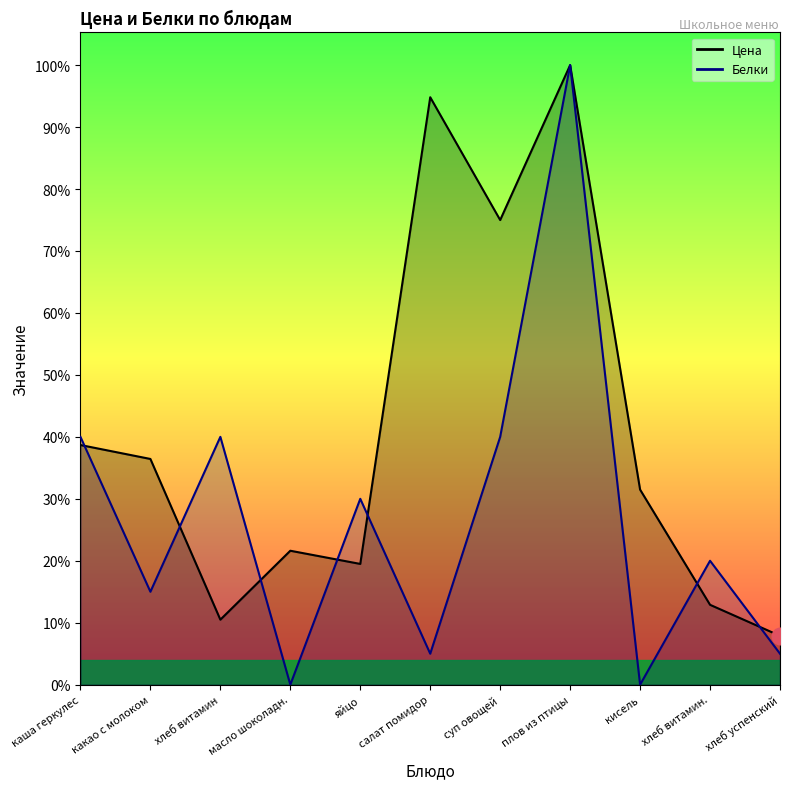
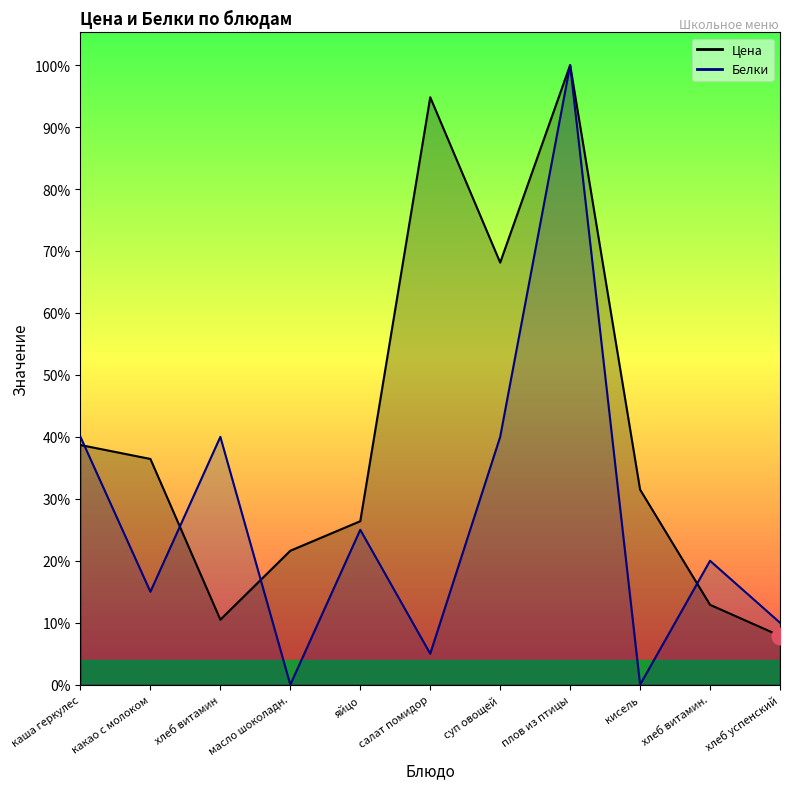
Цена, яйцо: 19% -> 26%
Белки, яйцо: 30% -> 25%
Цена, суп овощей: 75% -> 68%
Белки, хлеб успенский: 5% -> 10%
